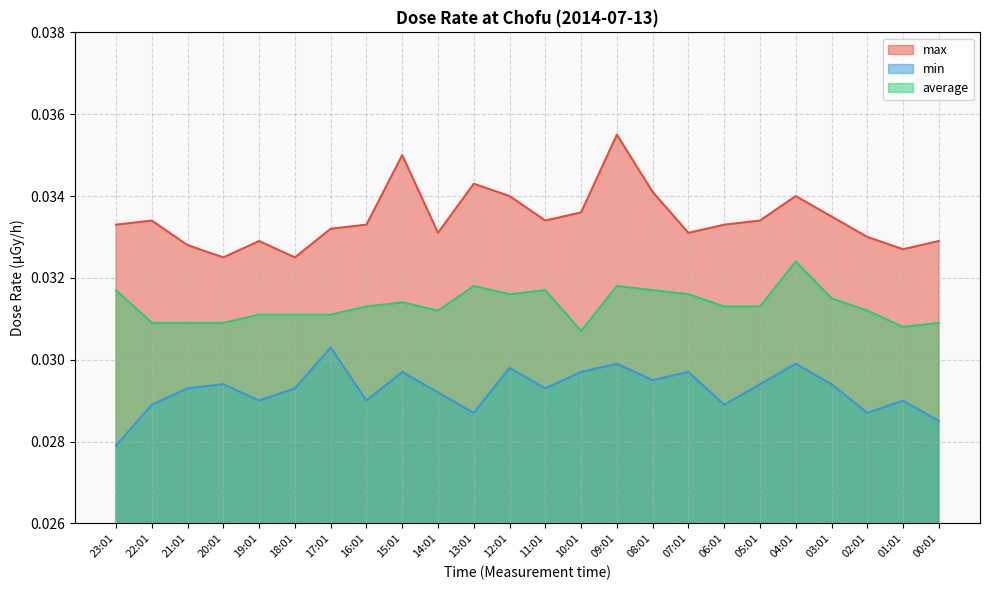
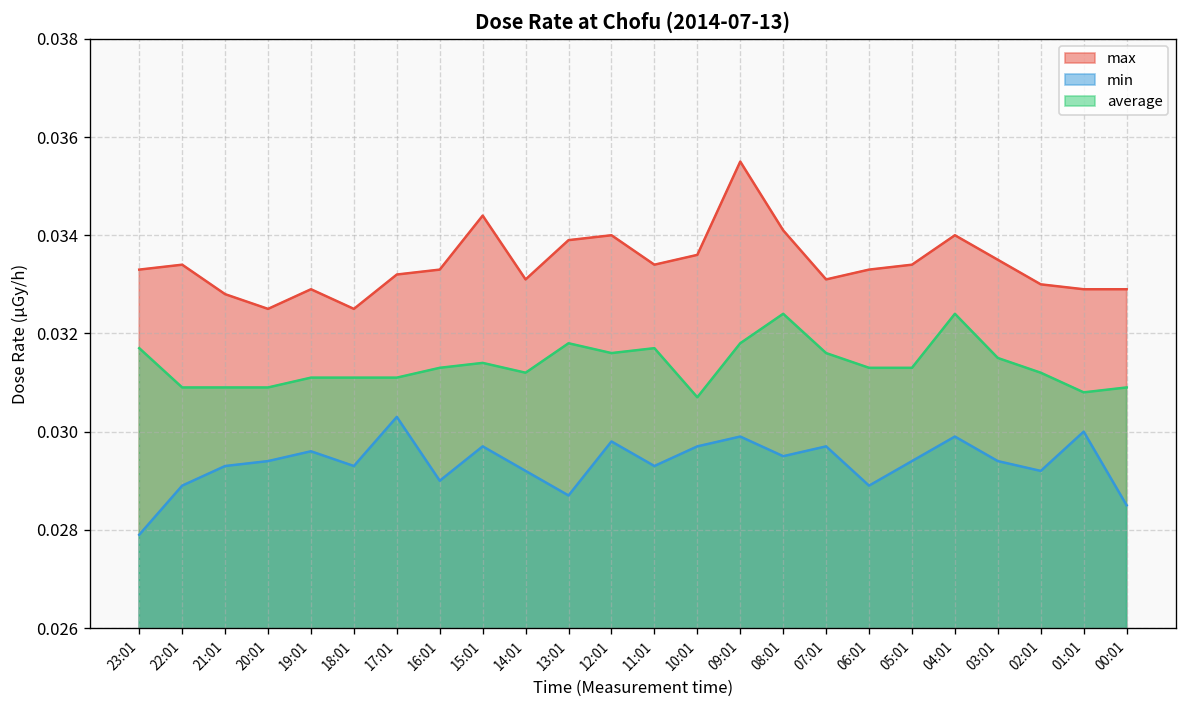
min, 19:01: 0.0290 -> 0.0296
max, 15:01: 0.0350 -> 0.0344
max, 13:01: 0.0343 -> 0.0339
average, 08:01: 0.0317 -> 0.0324
min, 02:01: 0.0287 -> 0.0292
max, 01:01: 0.0327 -> 0.0329
min, 01:01: 0.029 -> 0.030
